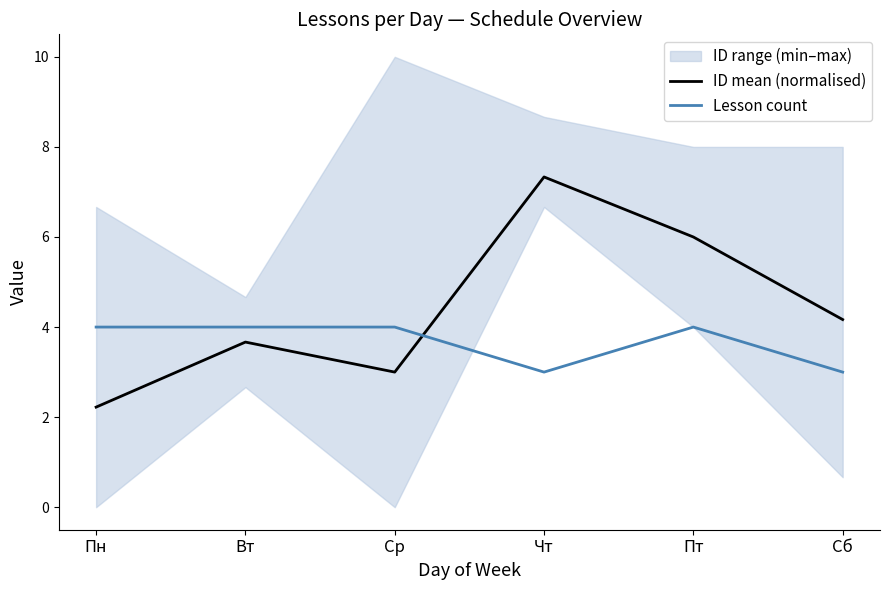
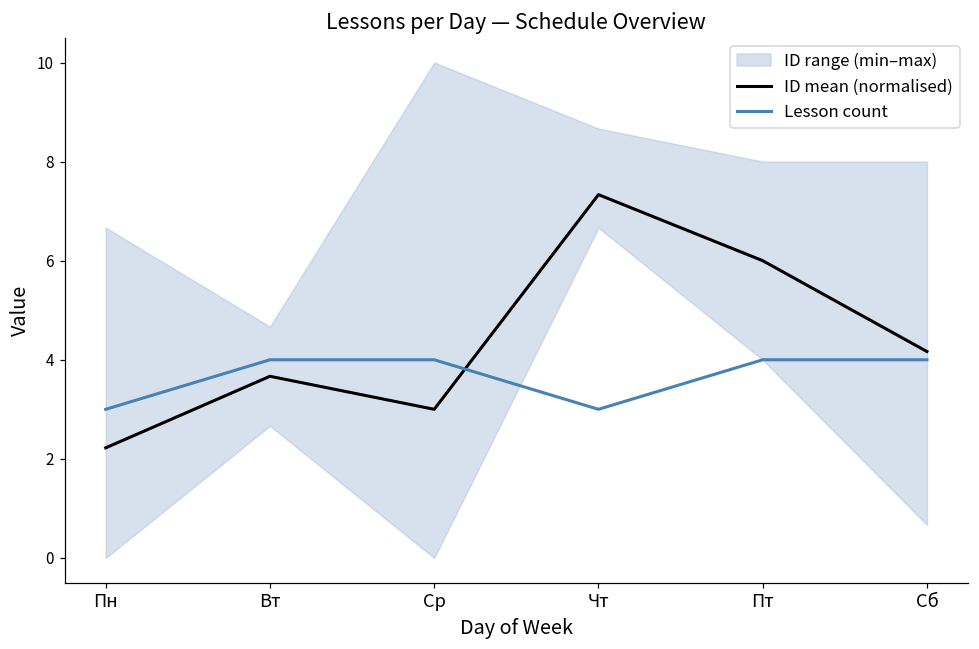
Lesson count, Пн: 4 -> 3
Lesson count, Сб: 3 -> 4
